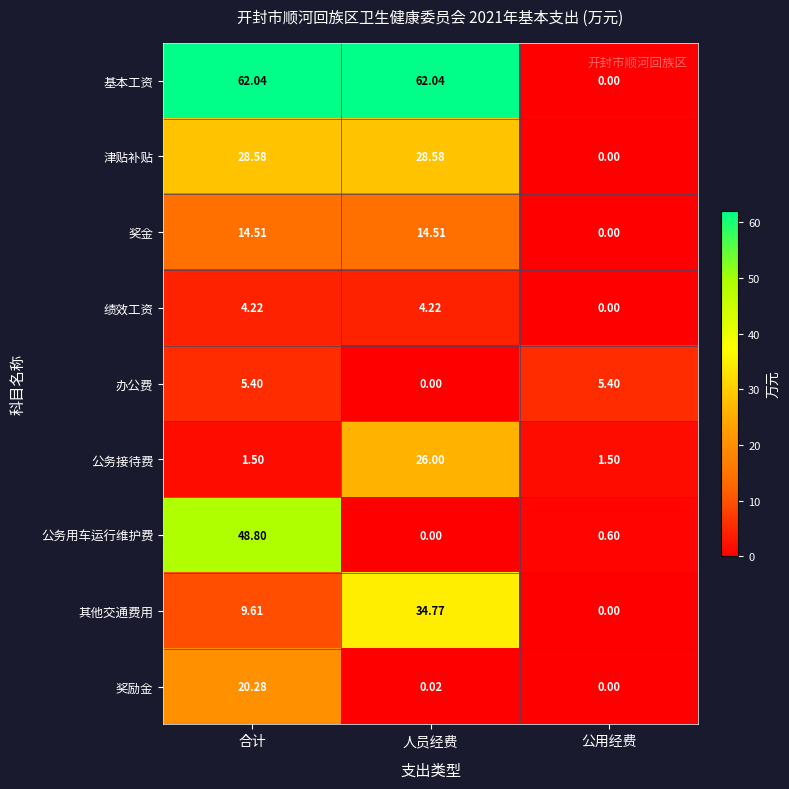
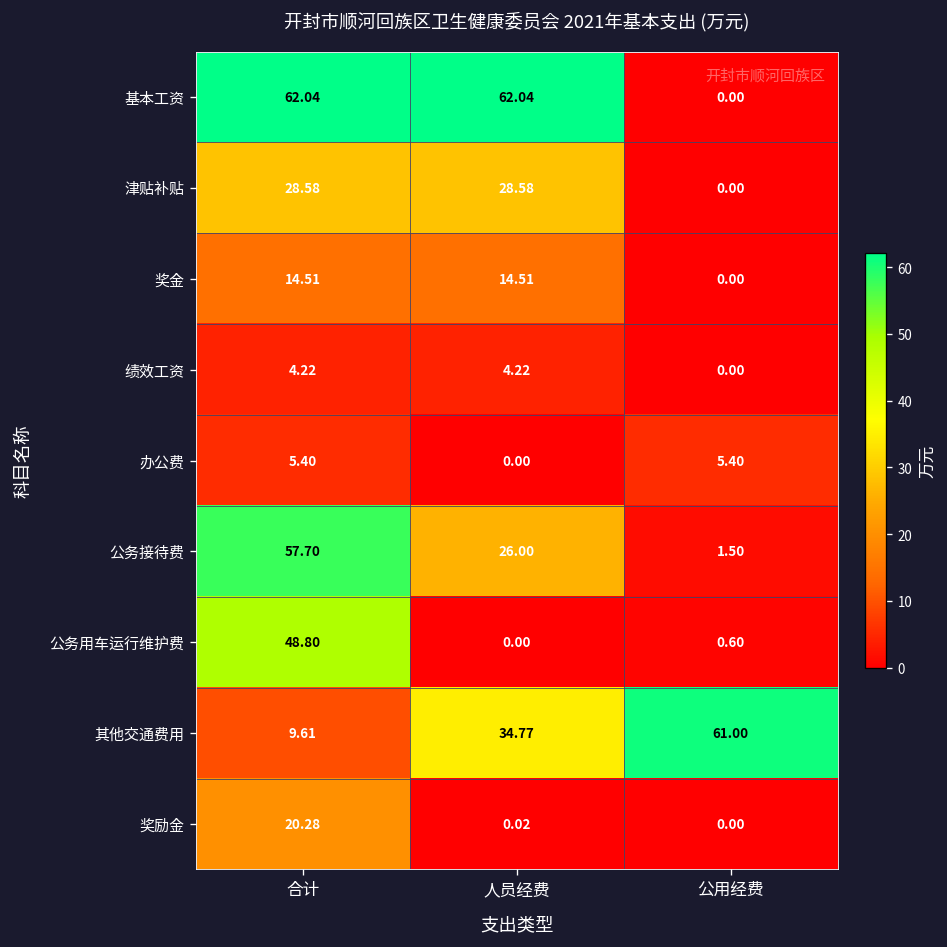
公务接待费, 合计: 1.50 -> 57.70
其他交通费用, 公用经费: 0.00 -> 61.00
